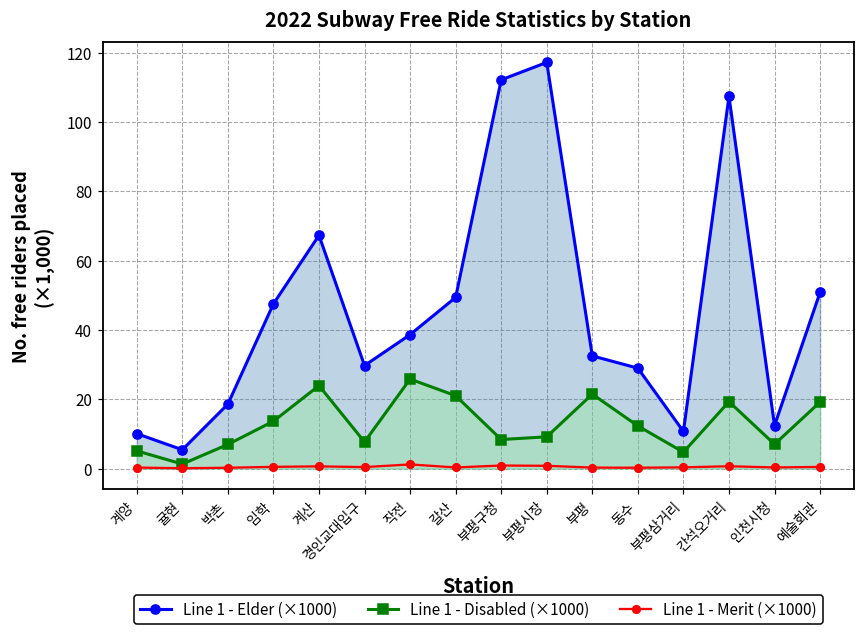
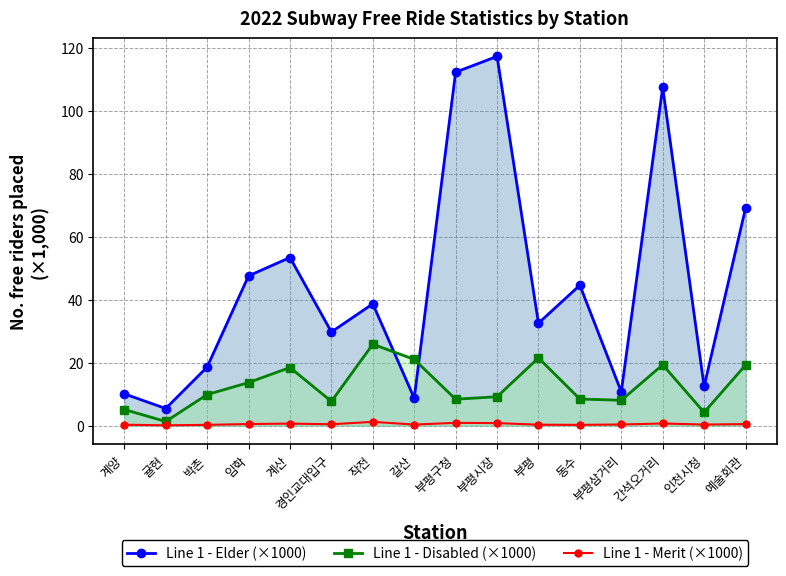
Line 1 - Disabled (×1000), 박촌: 7 -> 10
Line 1 - Elder (×1000), 계산: 67 -> 53
Line 1 - Disabled (×1000), 계산: 24 -> 18
Line 1 - Elder (×1000), 갈산: 49 -> 9
Line 1 - Elder (×1000), 동수: 29 -> 45
Line 1 - Disabled (×1000), 동수: 12 -> 8
Line 1 - Disabled (×1000), 부평삼거리: 5 -> 8
Line 1 - Disabled (×1000), 인천시청: 7 -> 4
Line 1 - Elder (×1000), 예술회관: 51 -> 69
